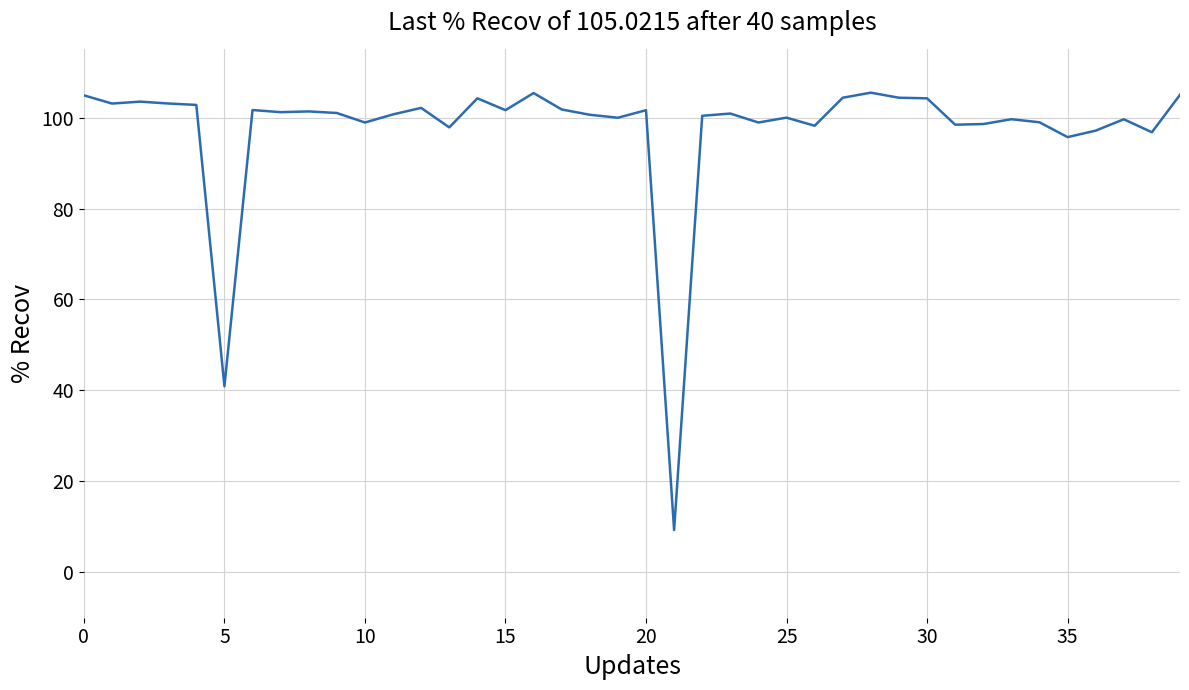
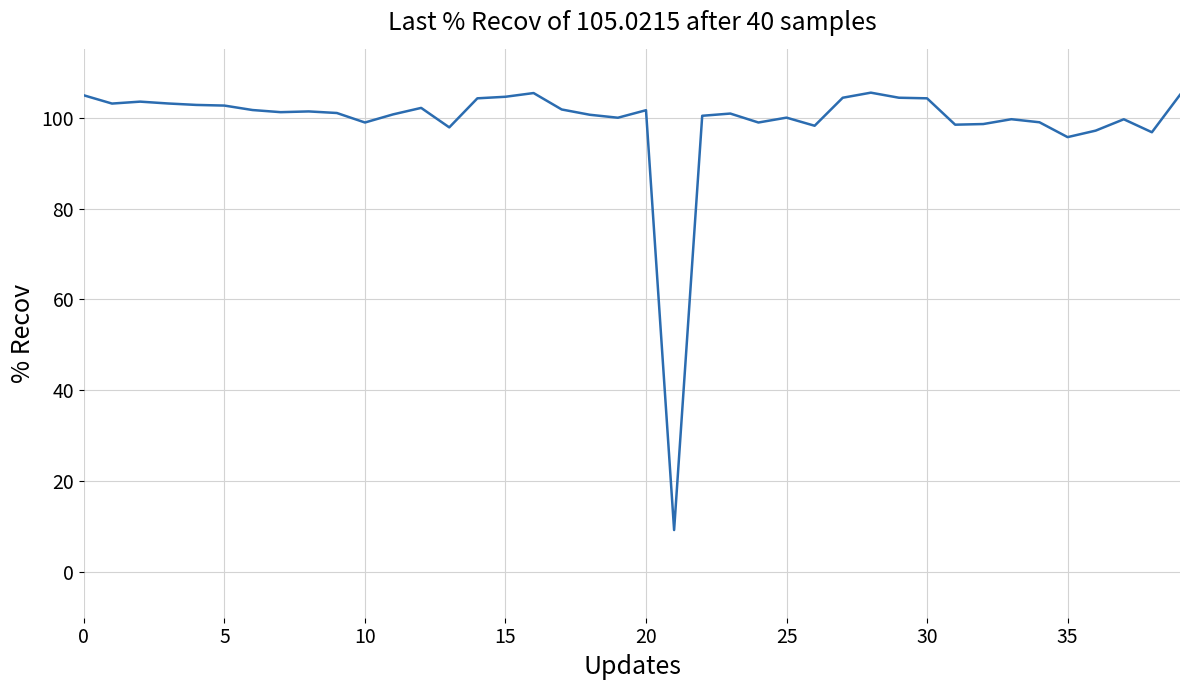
5: 41 -> 103
15: 102 -> 105
